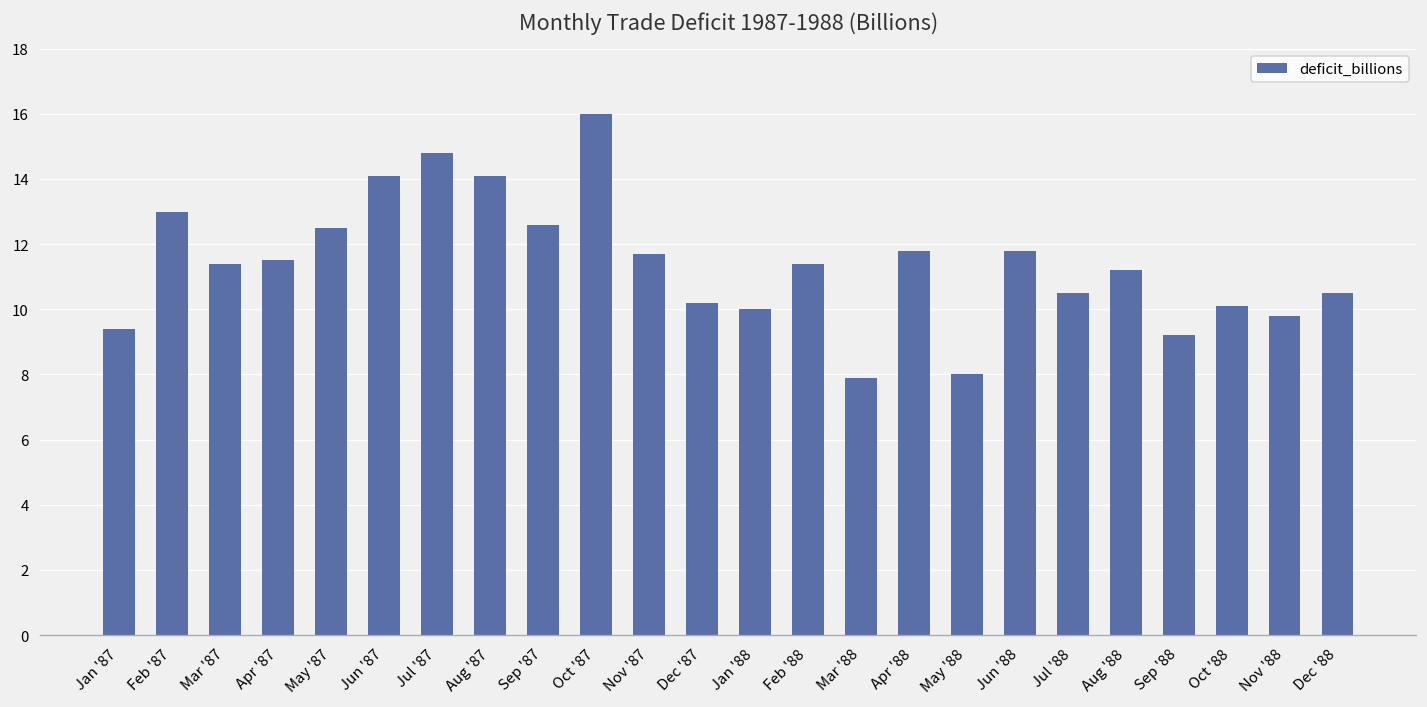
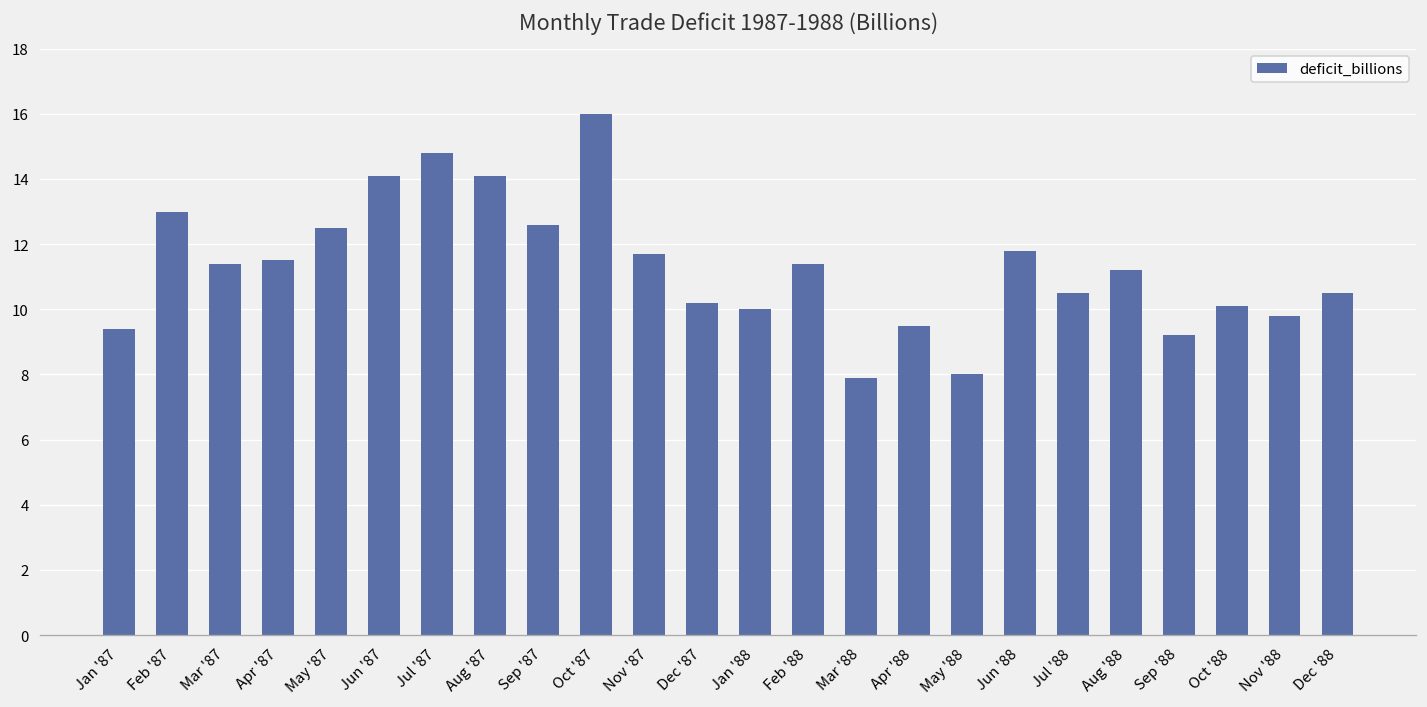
Apr '88: 11.8 -> 9.5
